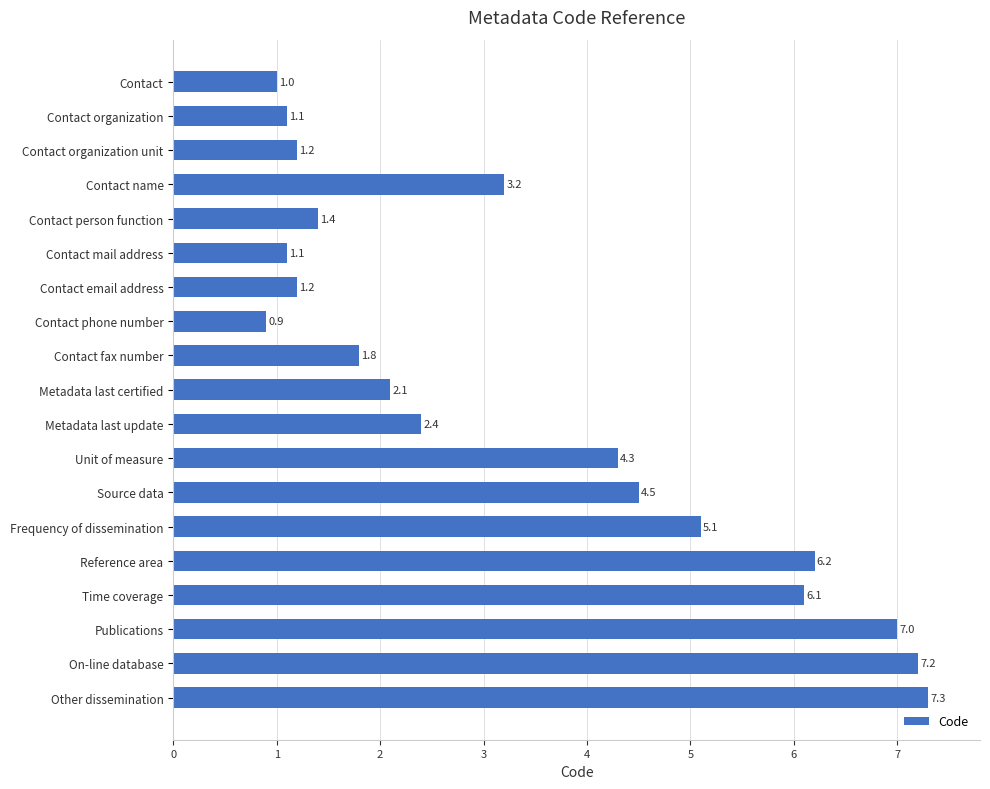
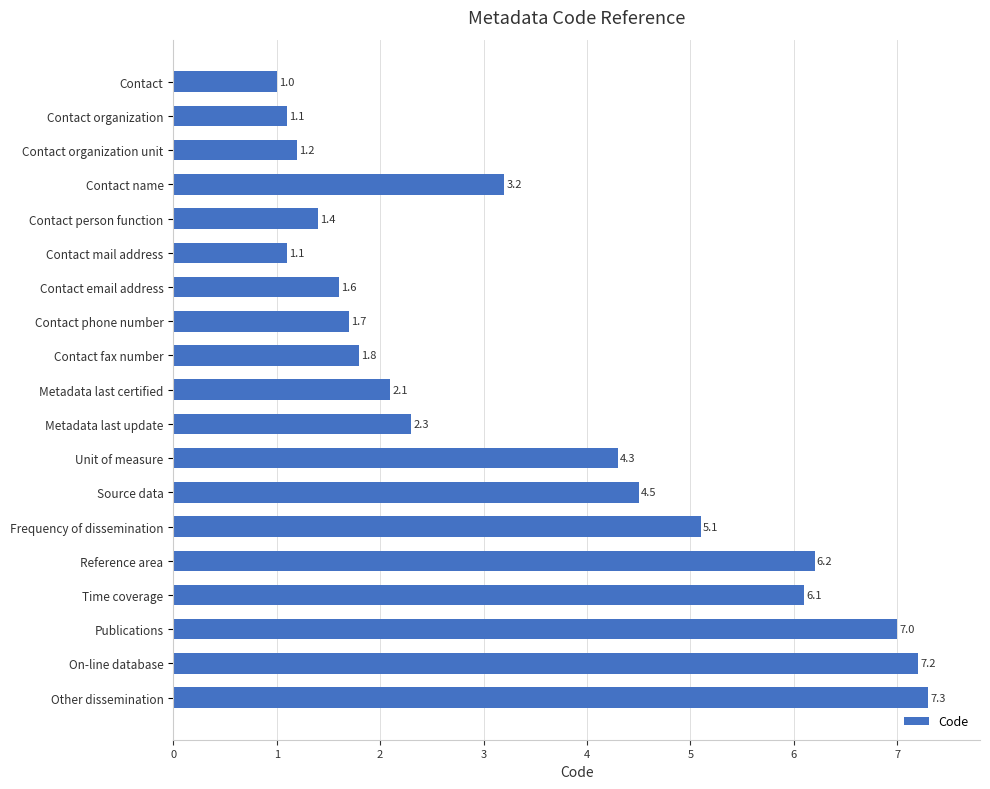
Contact email address: 1.2 -> 1.6
Contact phone number: 0.9 -> 1.7
Metadata last update: 2.4 -> 2.3
